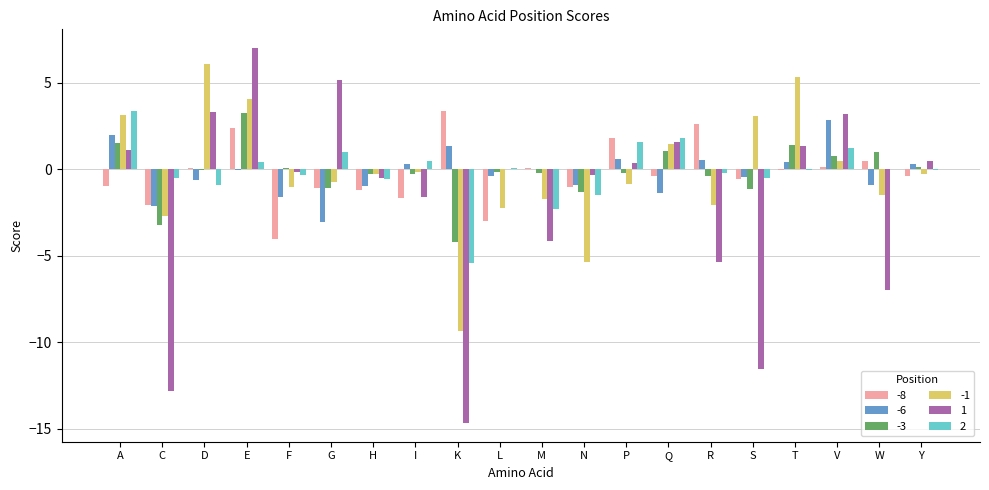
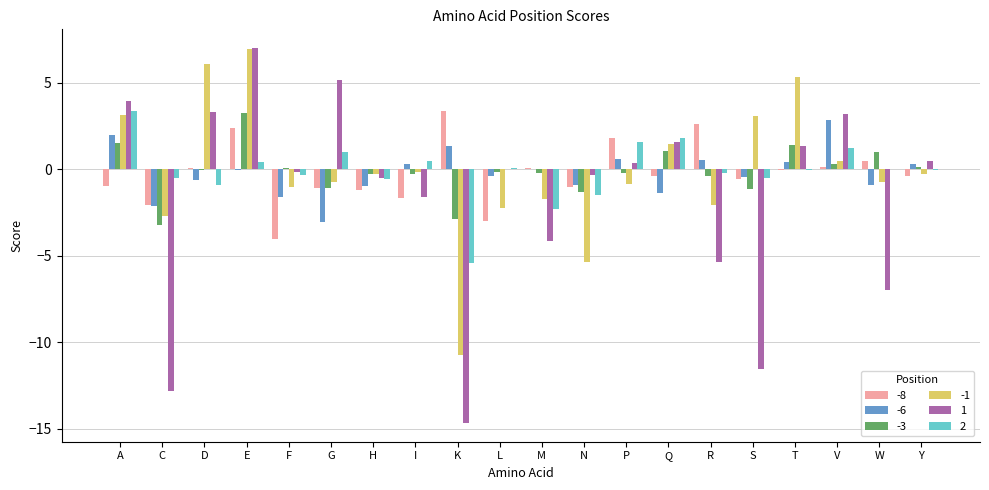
1, A: 1.1 -> 4.0
-1, E: 4.1 -> 7.0
-3, K: -4.2 -> -2.9
-1, K: -9.4 -> -10.7
-3, V: 0.8 -> 0.3
-1, W: -1.5 -> -0.7
